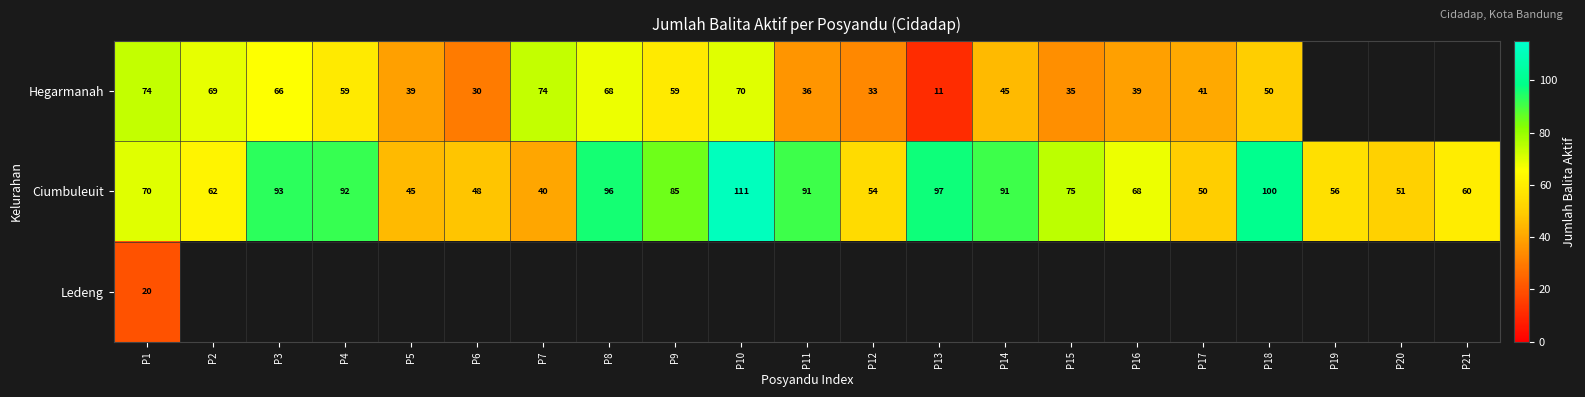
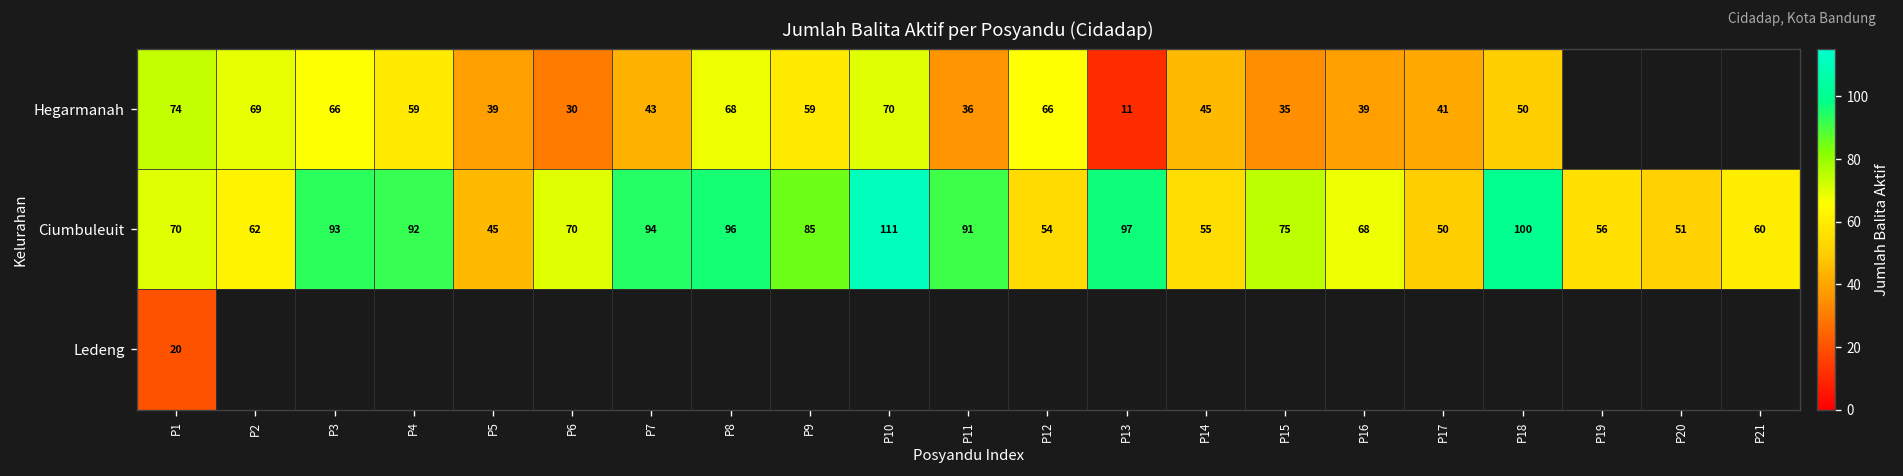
Hegarmanah, P7: 74 -> 43
Hegarmanah, P12: 33 -> 66
Ciumbuleuit, P6: 48 -> 70
Ciumbuleuit, P7: 40 -> 94
Ciumbuleuit, P14: 91 -> 55
